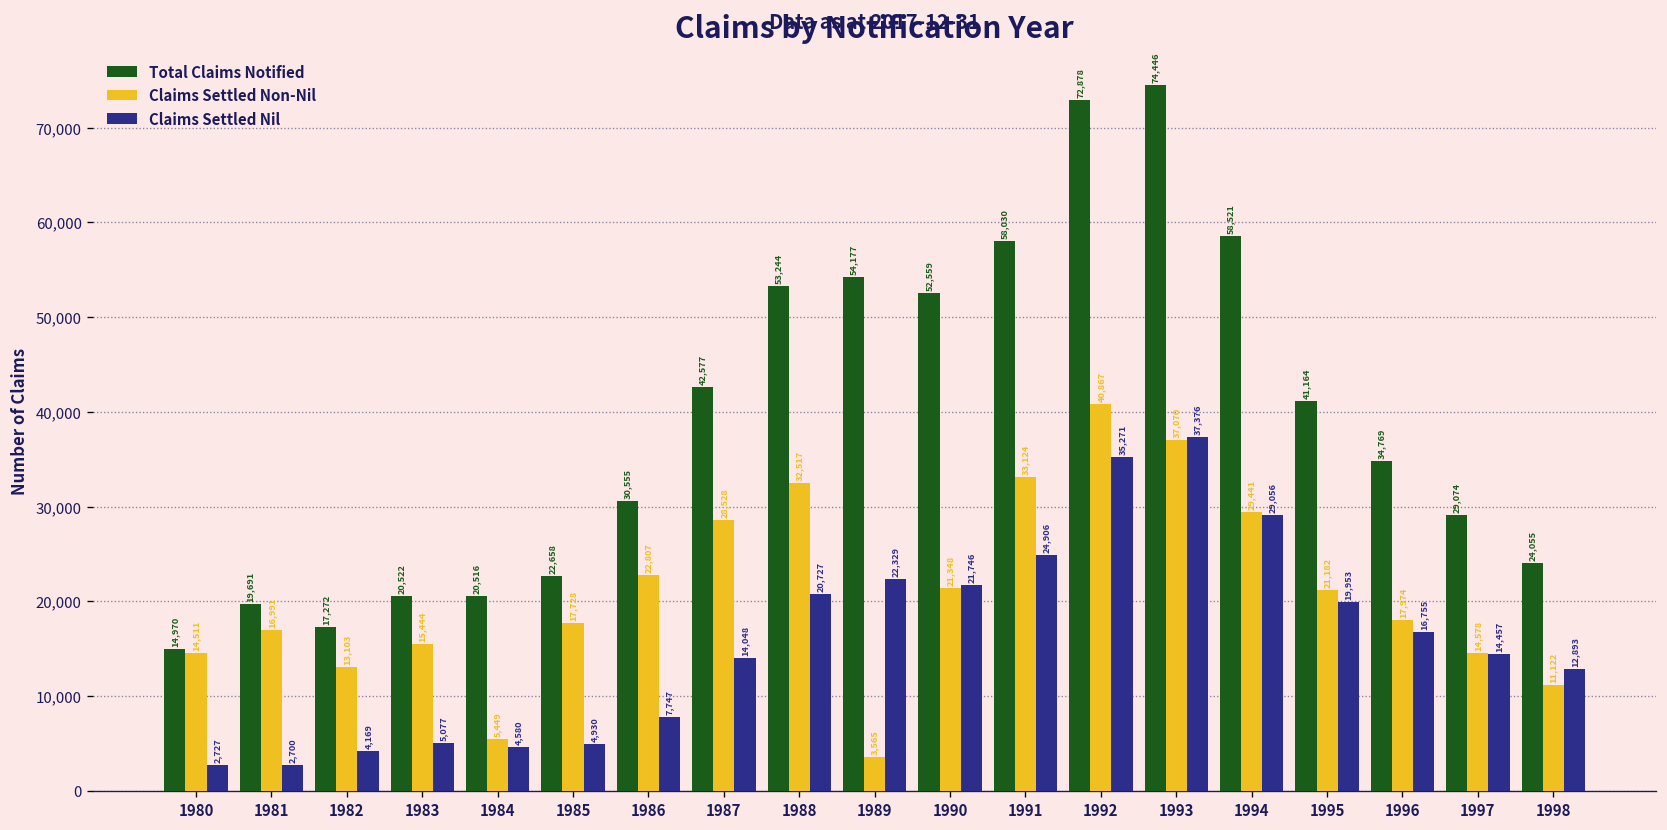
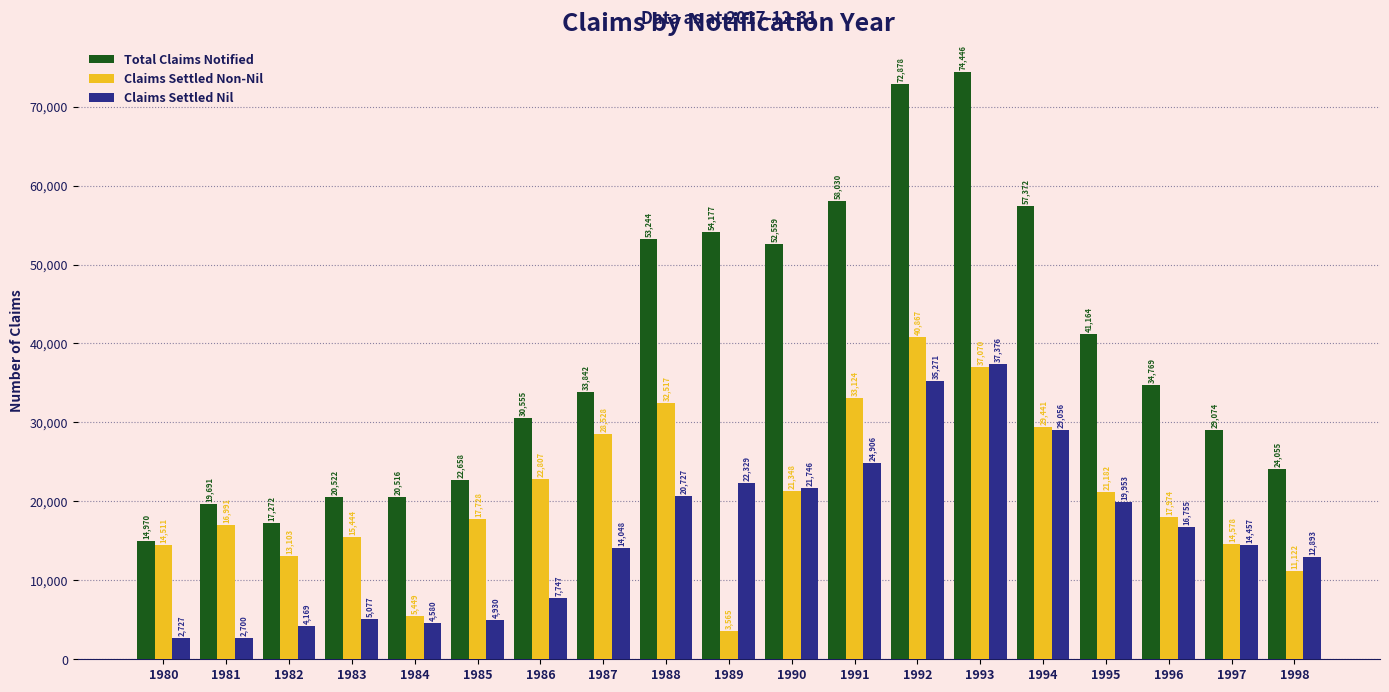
Total Claims Notified, 1987: 42,577 -> 33,842
Total Claims Notified, 1994: 58,521 -> 57,372
